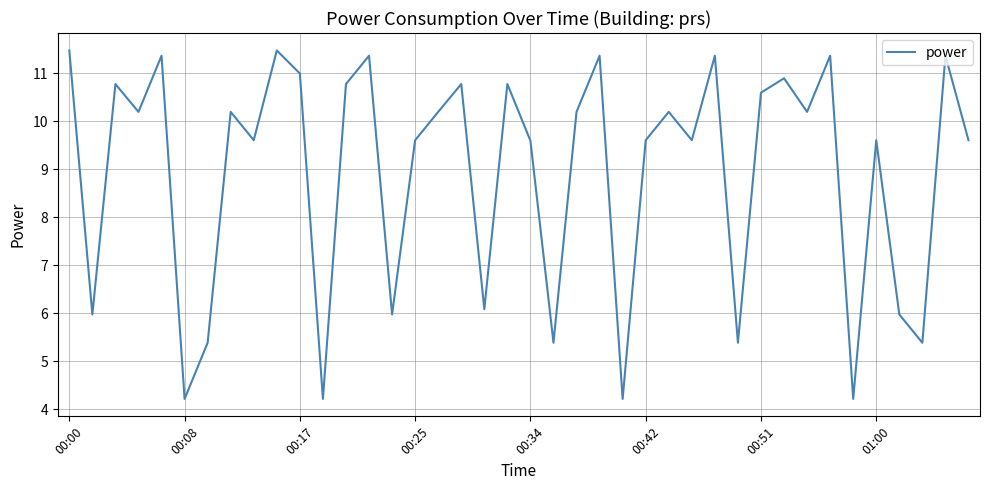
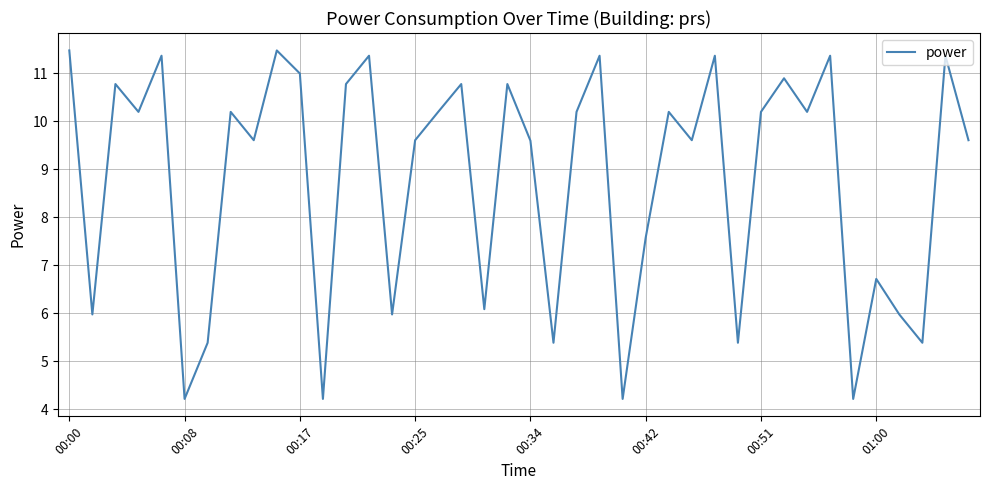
00:42: 9.6 -> 7.6
00:51: 10.6 -> 10.2
01:00: 9.6 -> 6.7
